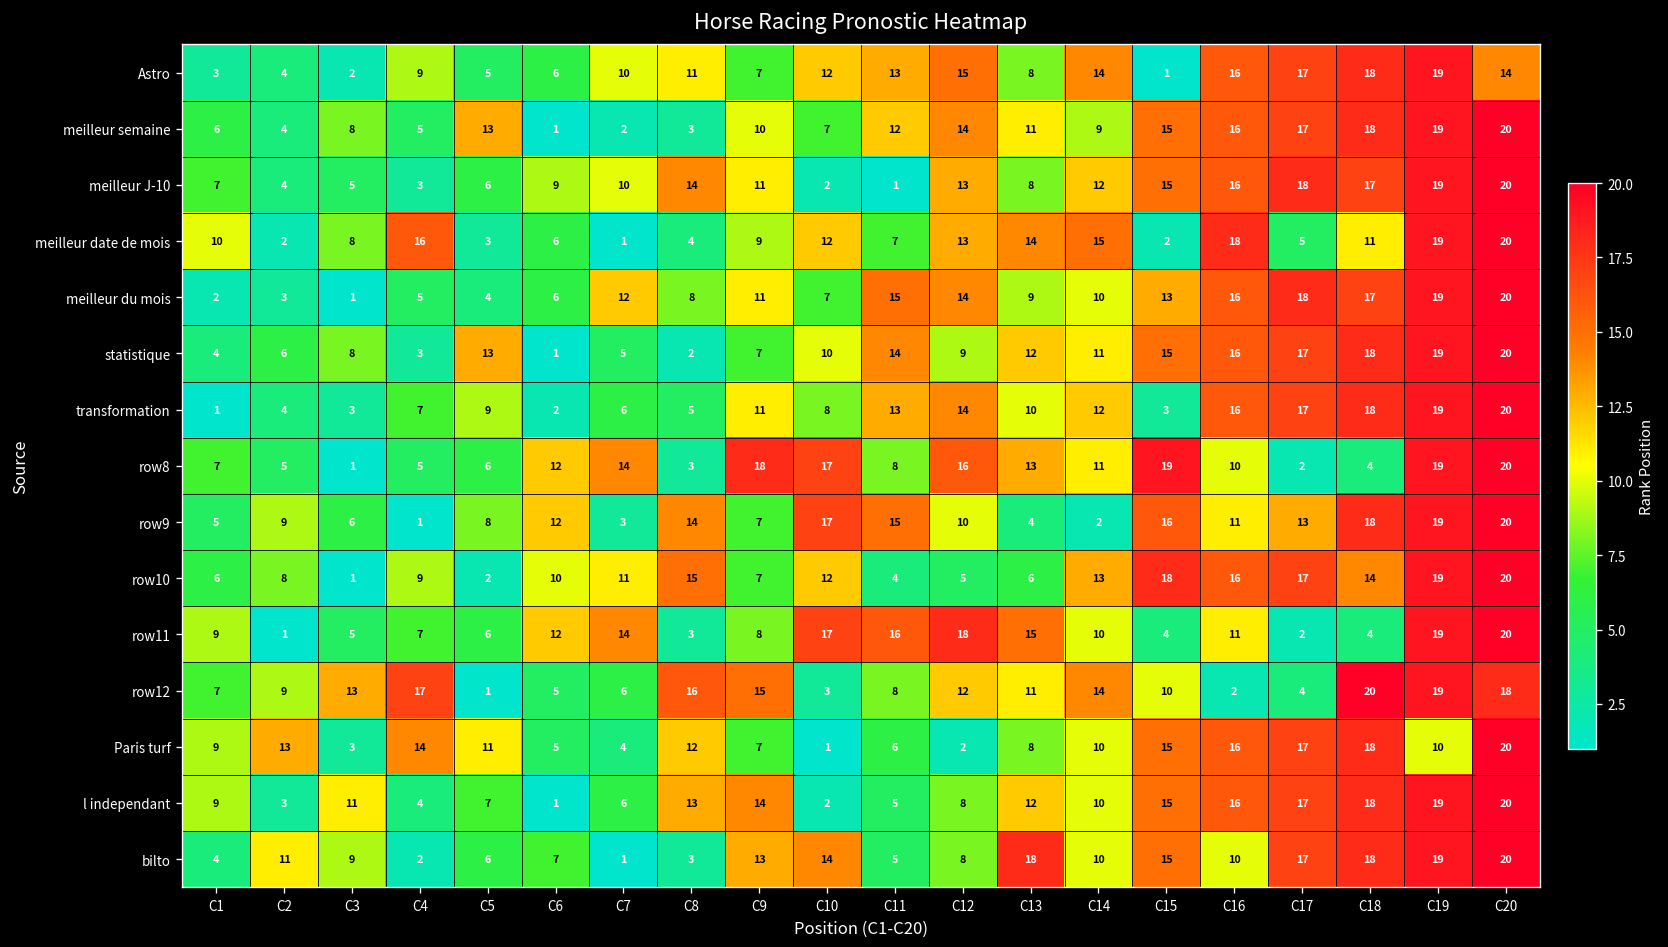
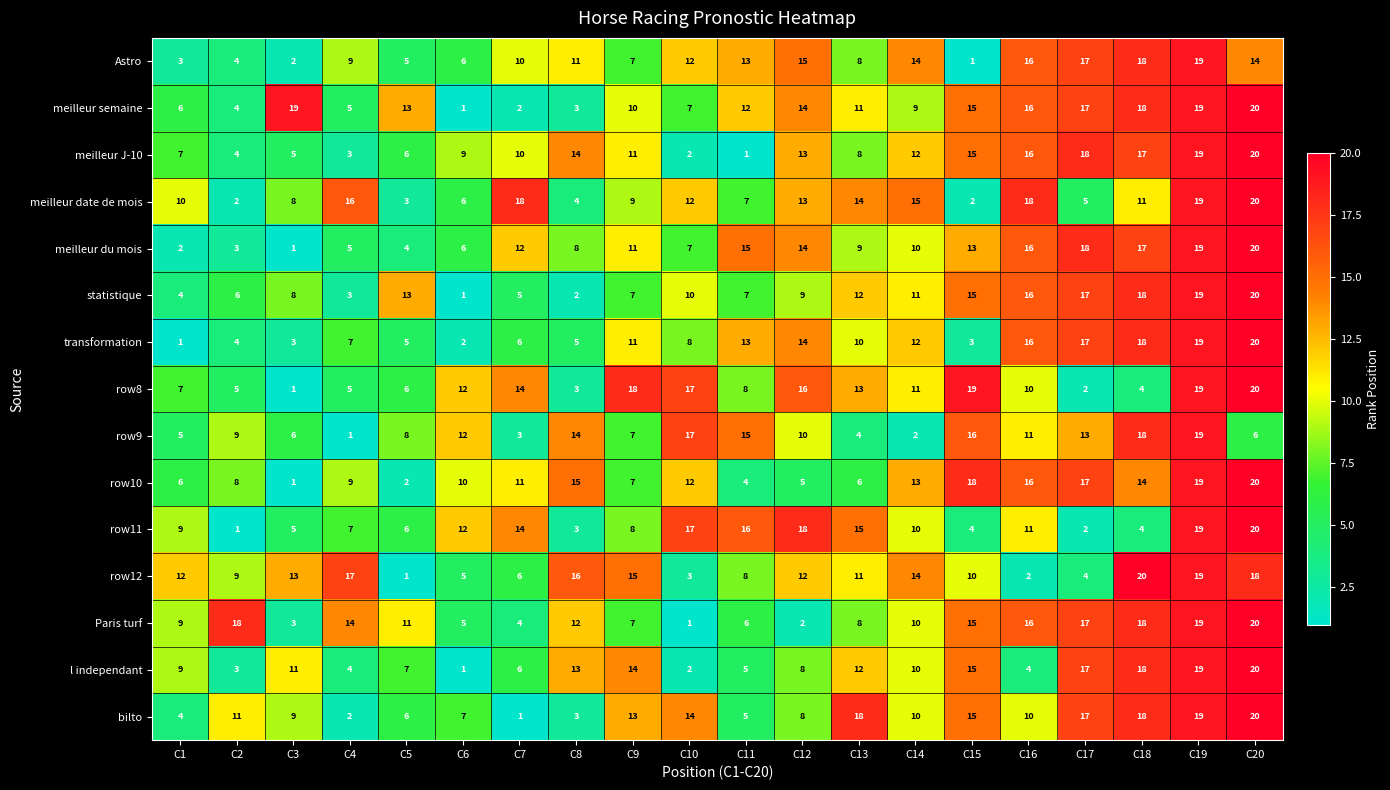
meilleur semaine, C3: 8 -> 19
meilleur date de mois, C7: 1 -> 18
statistique, C11: 14 -> 7
transformation, C5: 9 -> 5
row9, C20: 20 -> 6
row12, C1: 7 -> 12
Paris turf, C2: 13 -> 18
Paris turf, C19: 10 -> 19
l independant, C16: 16 -> 4
